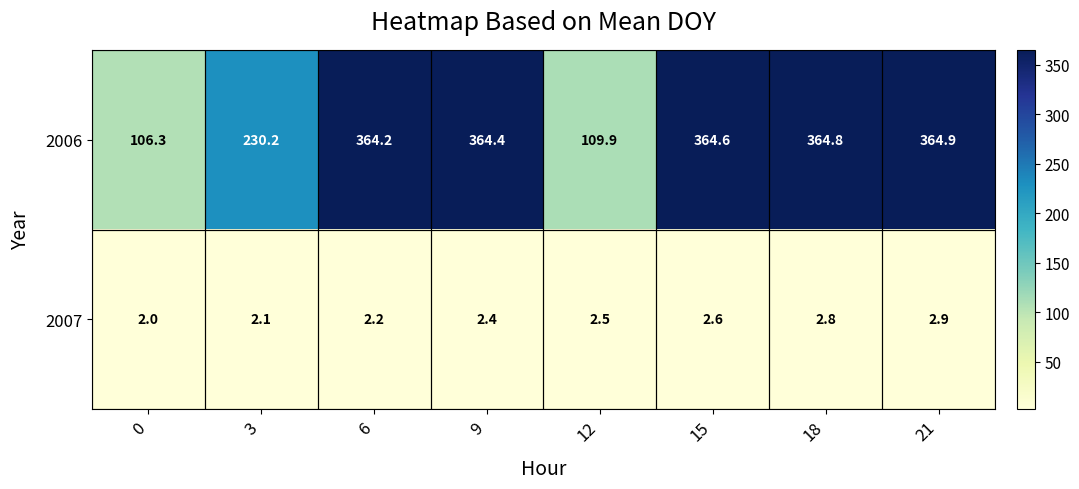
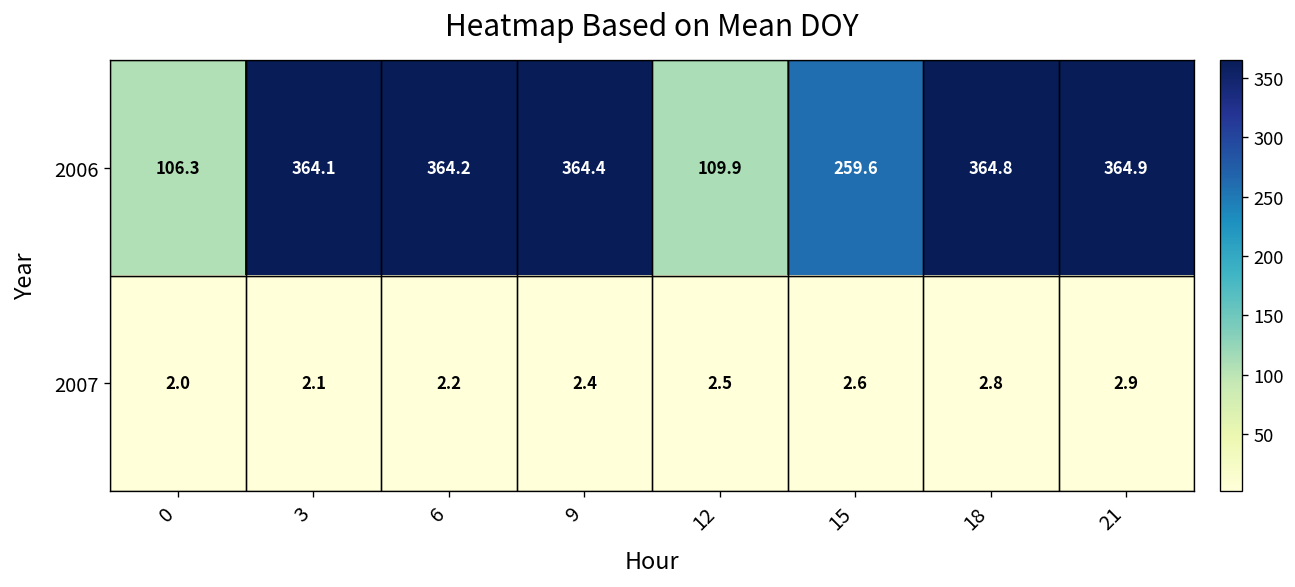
2006, 3: 230.2 -> 364.1
2006, 15: 364.6 -> 259.6
